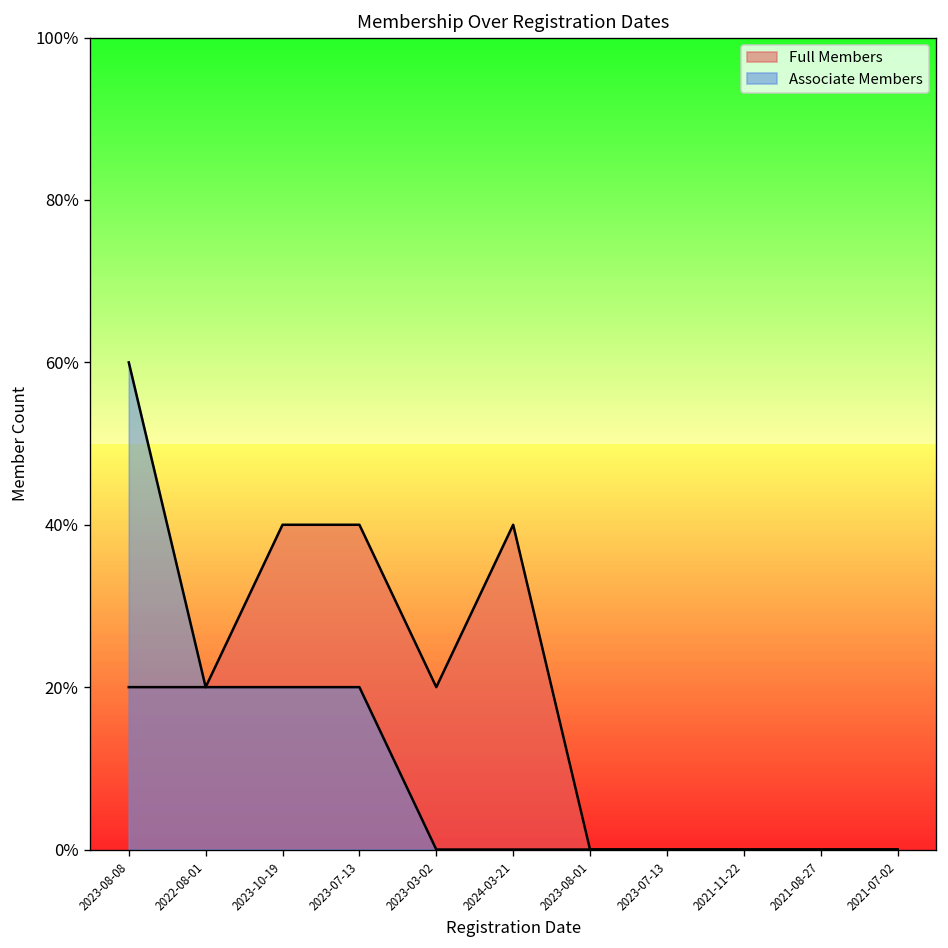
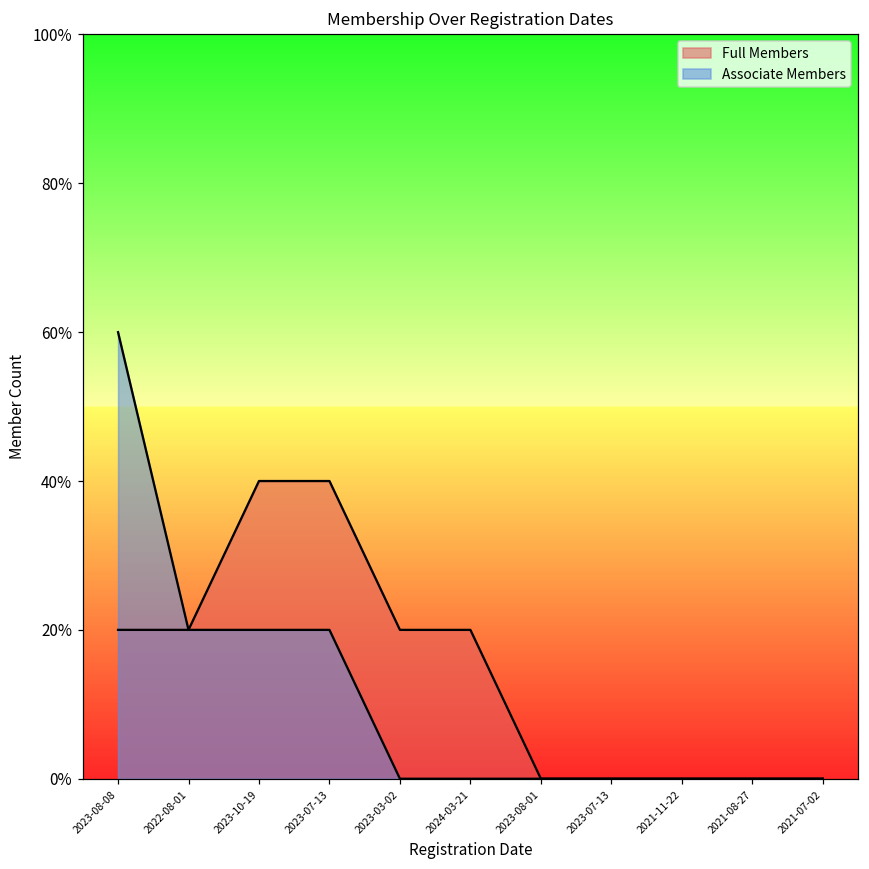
Full Members, 2024-03-21: 40% -> 20%
